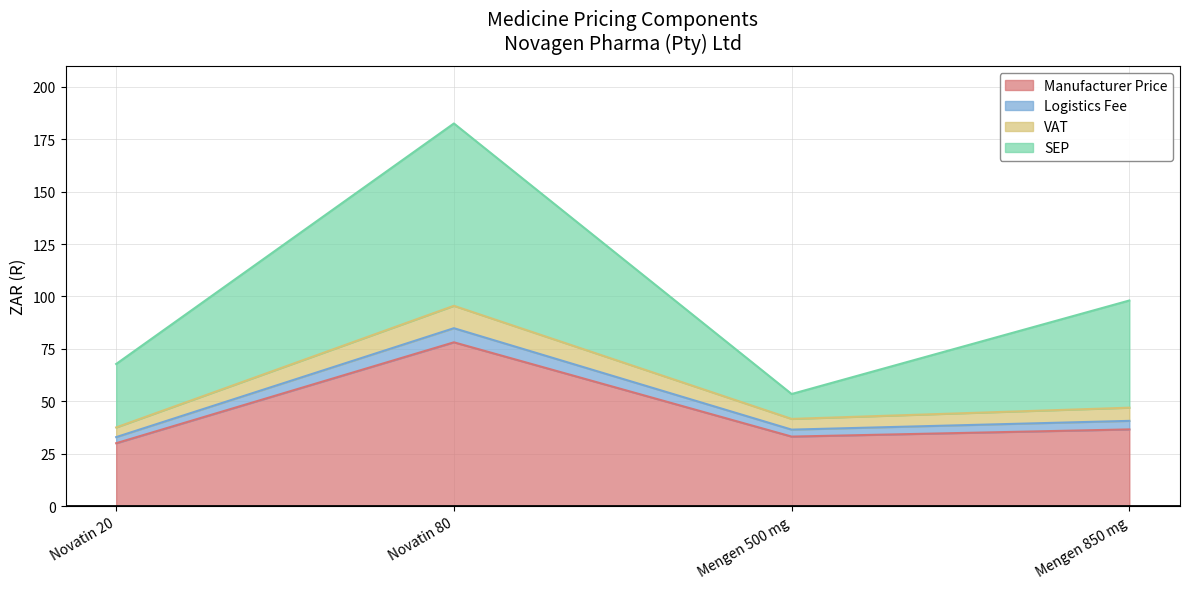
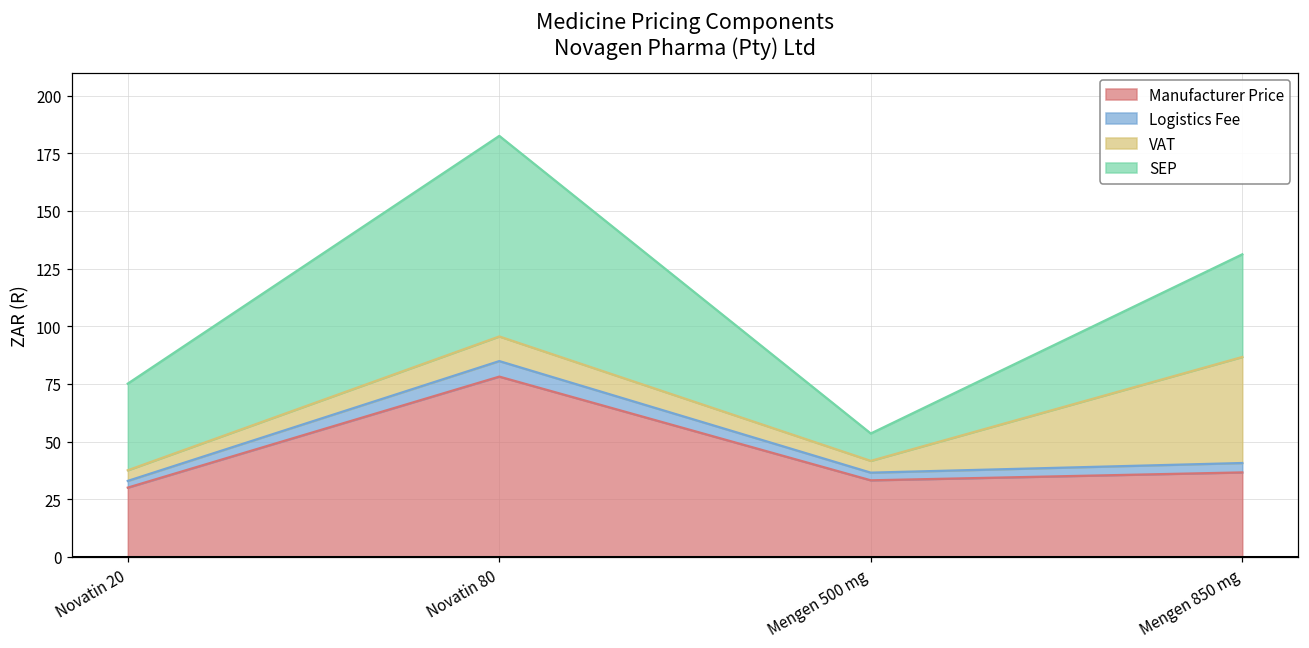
SEP, Novatin 20: 30 -> 38
VAT, Mengen 850 mg: 6 -> 46
SEP, Mengen 850 mg: 51 -> 45
